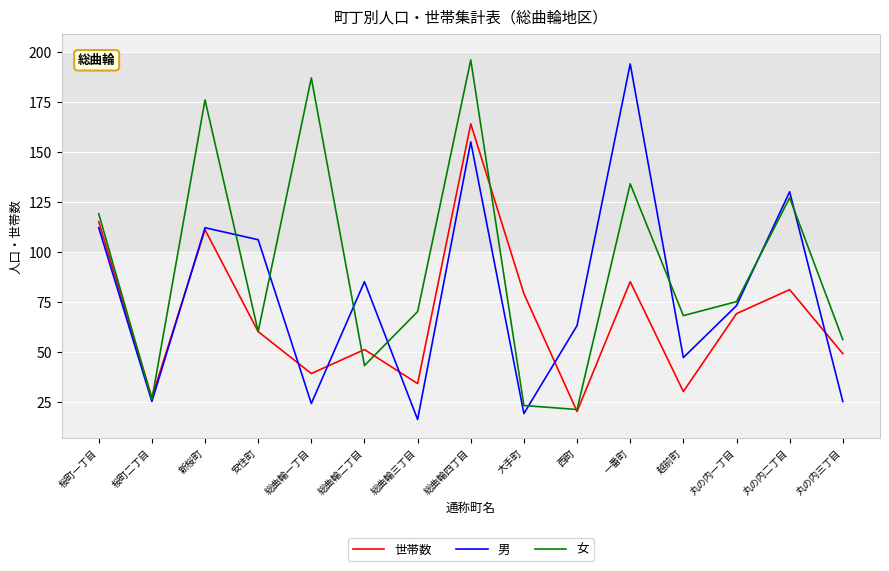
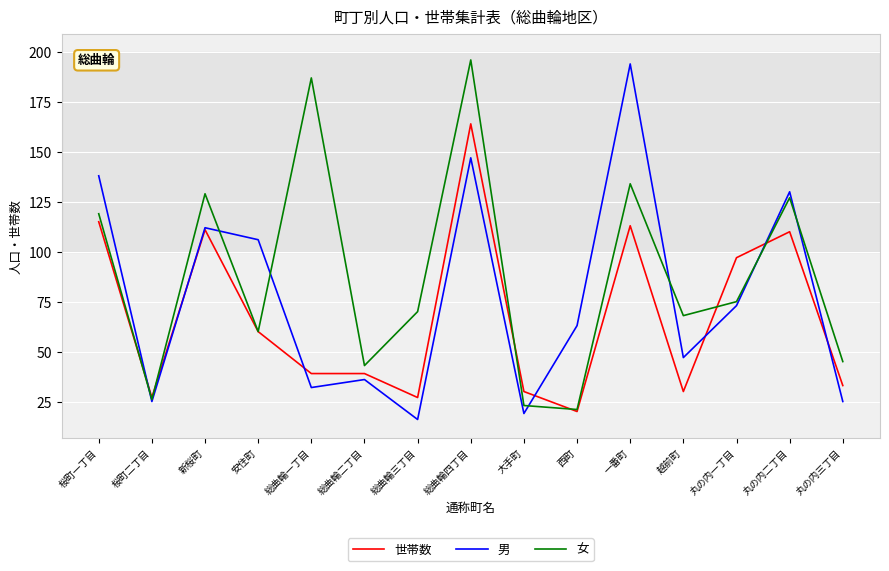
男, 桜町一丁目: 112 -> 138
女, 新桜町: 176 -> 129
男, 総曲輪一丁目: 24 -> 32
世帯数, 総曲輪二丁目: 51 -> 39
男, 総曲輪二丁目: 85 -> 36
世帯数, 総曲輪三丁目: 34 -> 27
男, 総曲輪四丁目: 155 -> 147
世帯数, 大手町: 79 -> 30
世帯数, 一番町: 85 -> 113
世帯数, 丸の内一丁目: 69 -> 97
世帯数, 丸の内二丁目: 81 -> 110
世帯数, 丸の内三丁目: 49 -> 33
女, 丸の内三丁目: 56 -> 45
